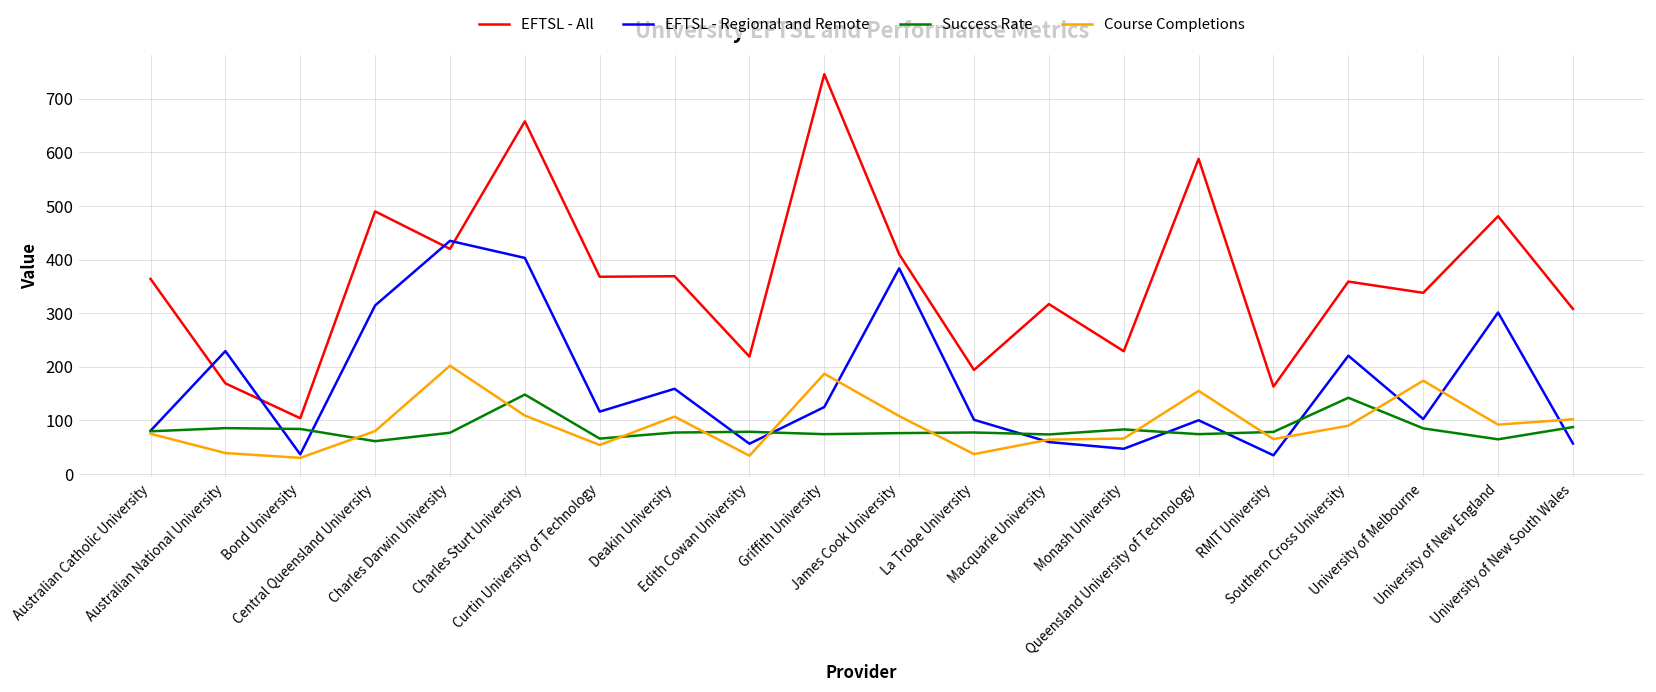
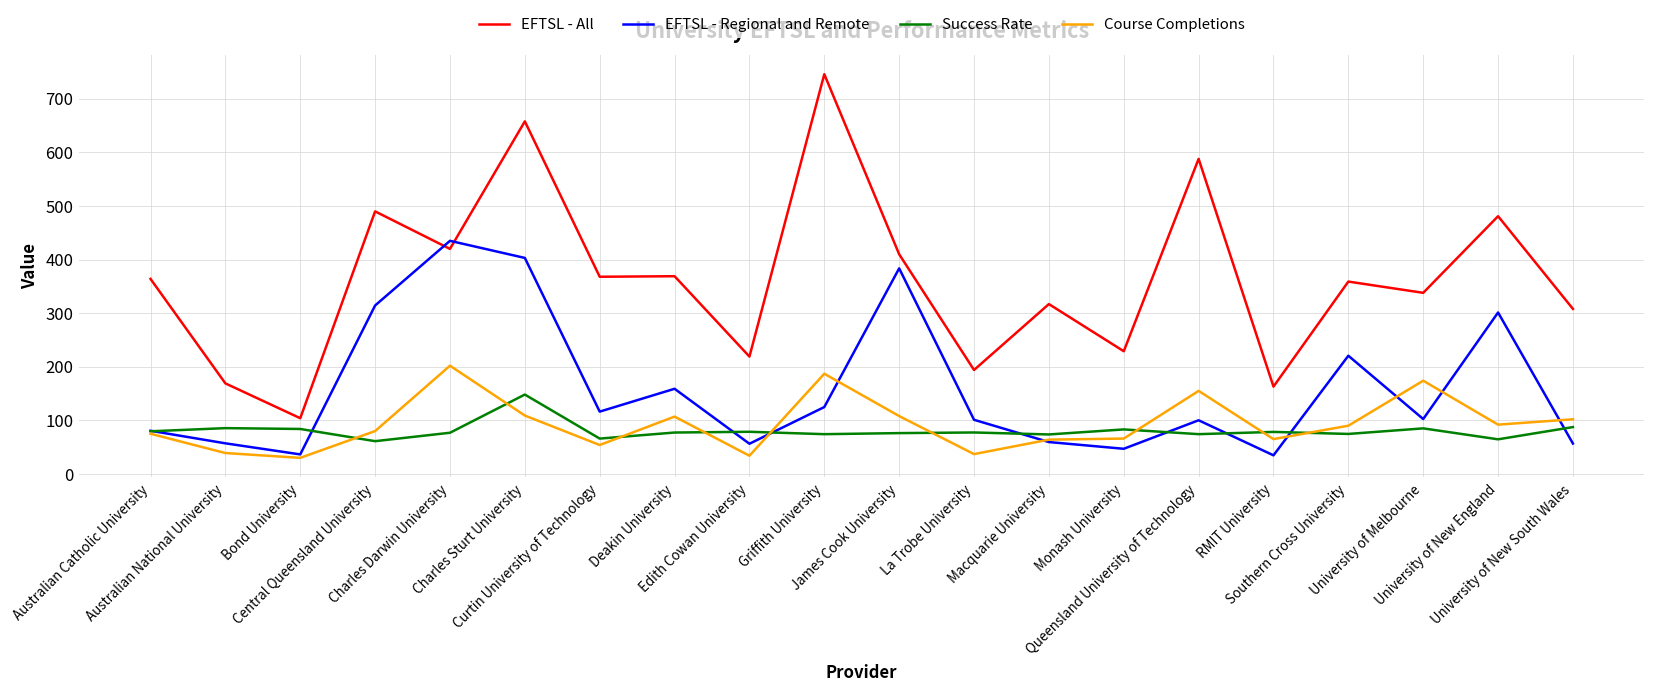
EFTSL - Regional and Remote, Australian National University: 230 -> 60
Success Rate, Southern Cross University: 140 -> 70
